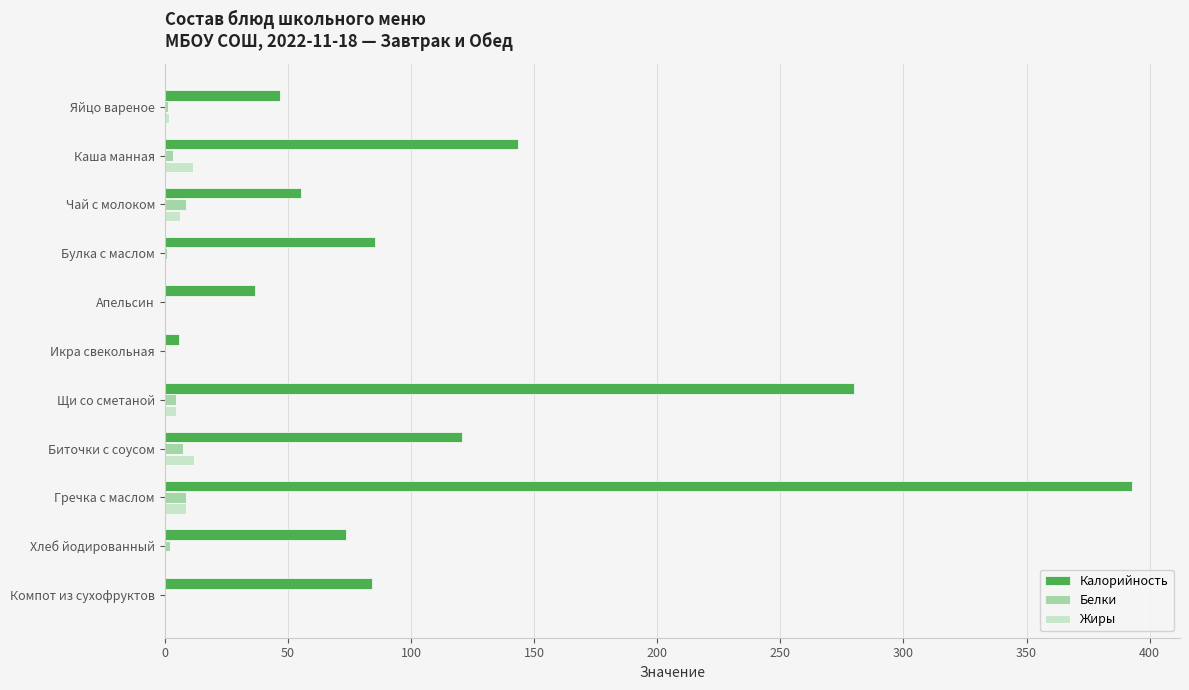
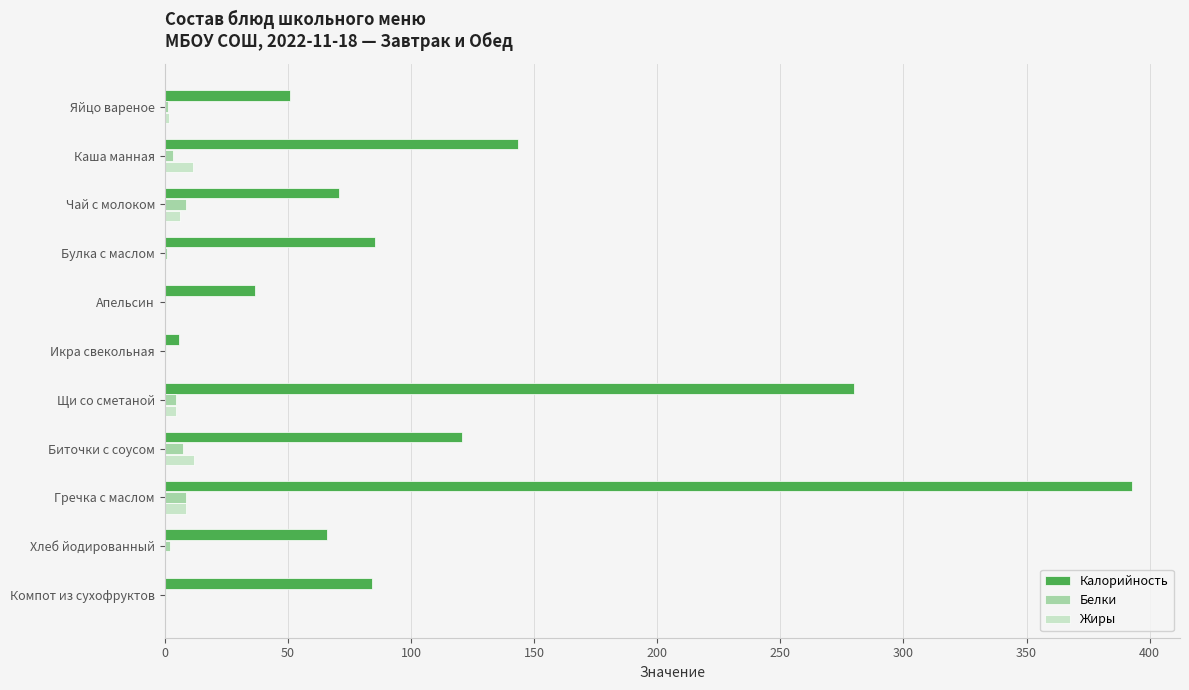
Калорийность, Яйцо вареное: 47 -> 51
Калорийность, Чай с молоком: 55 -> 71
Калорийность, Хлеб йодированный: 74 -> 66
